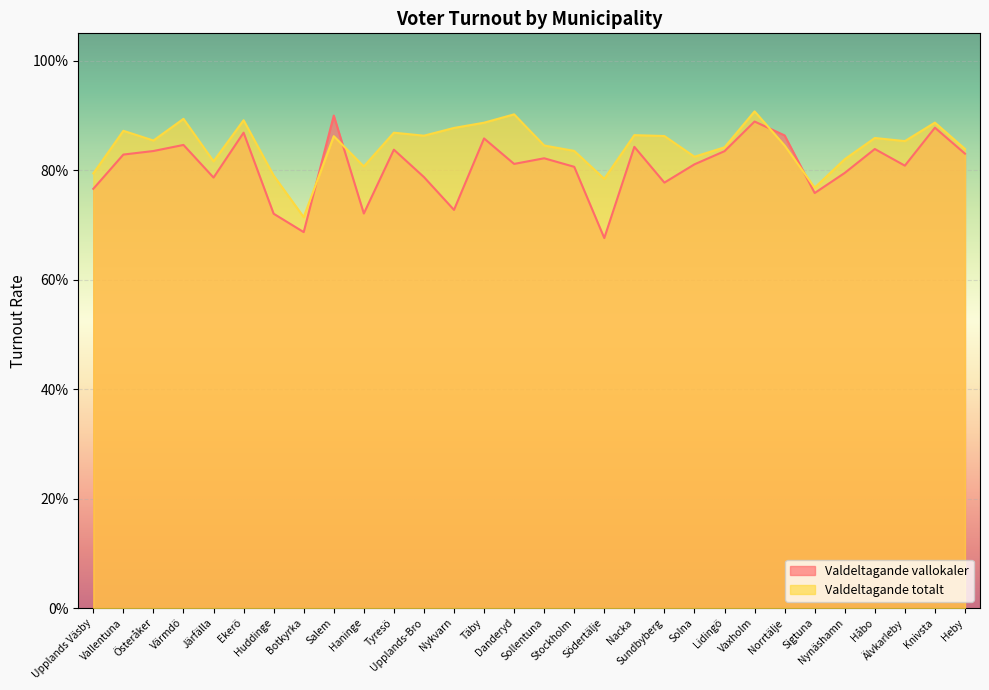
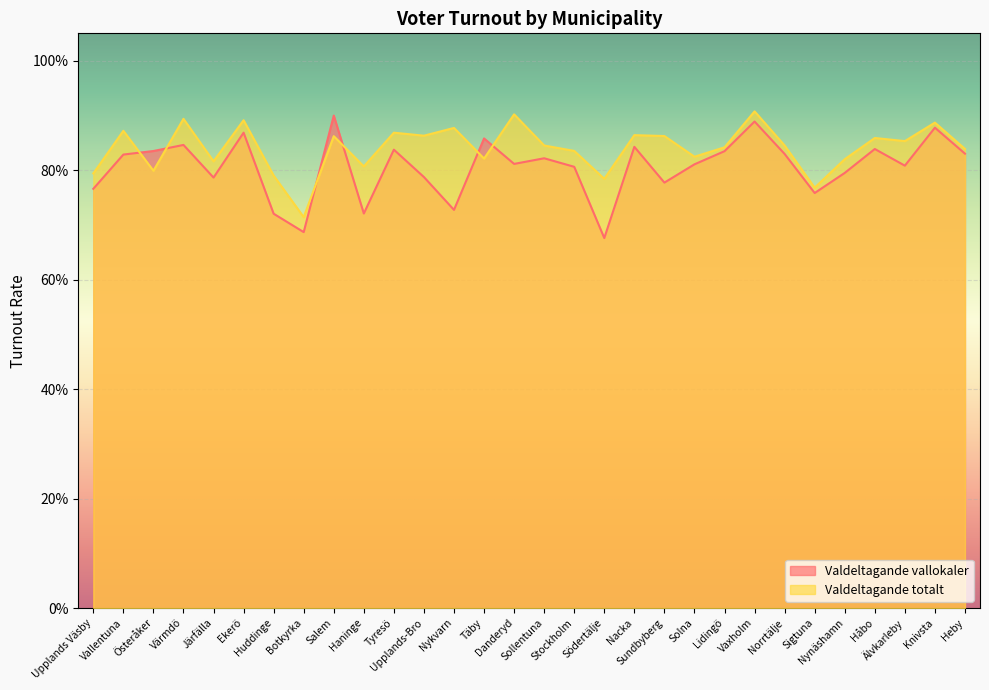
Valdeltagande totalt, Österåker: 85% -> 80%
Valdeltagande totalt, Täby: 89% -> 82%
Valdeltagande vallokaler, Norrtälje: 86% -> 83%
